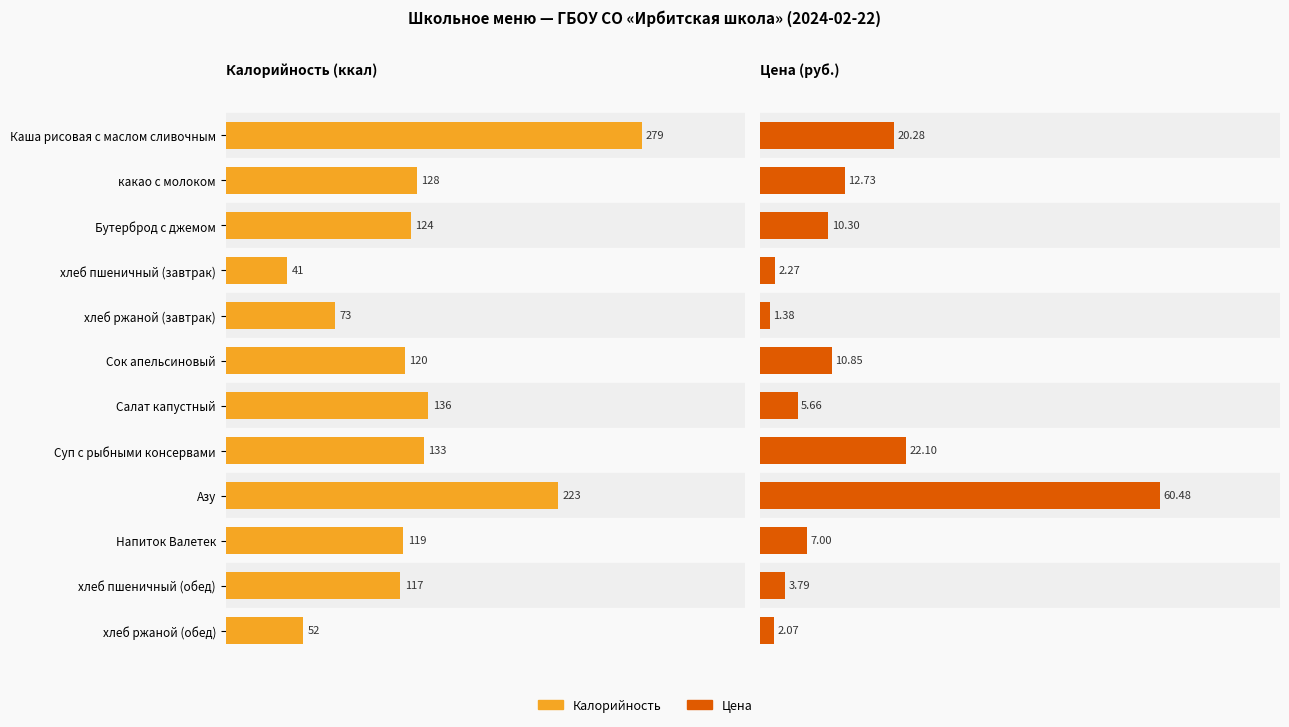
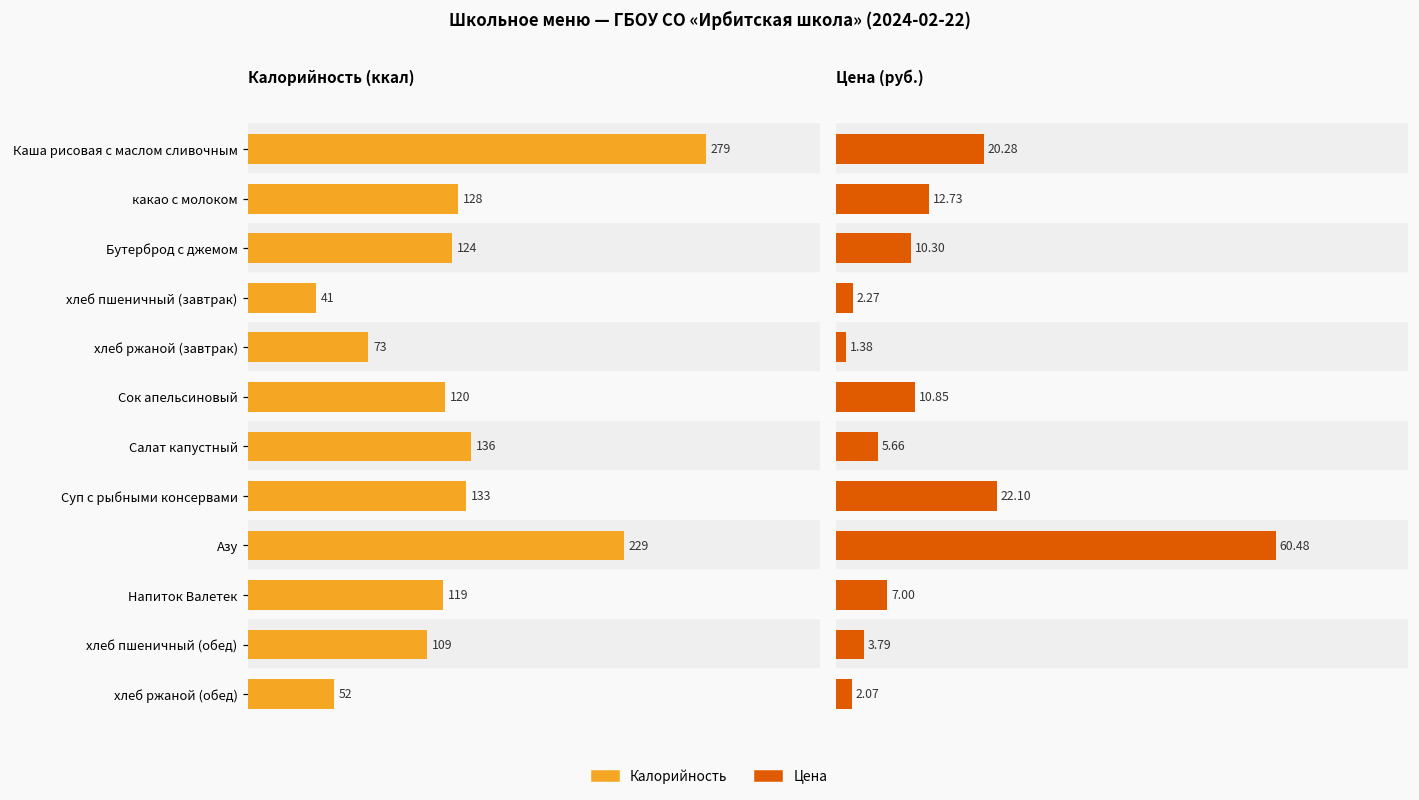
Калорийность (ккал), Азу: 223 -> 229
Калорийность (ккал), хлеб пшеничный (обед): 117 -> 109
